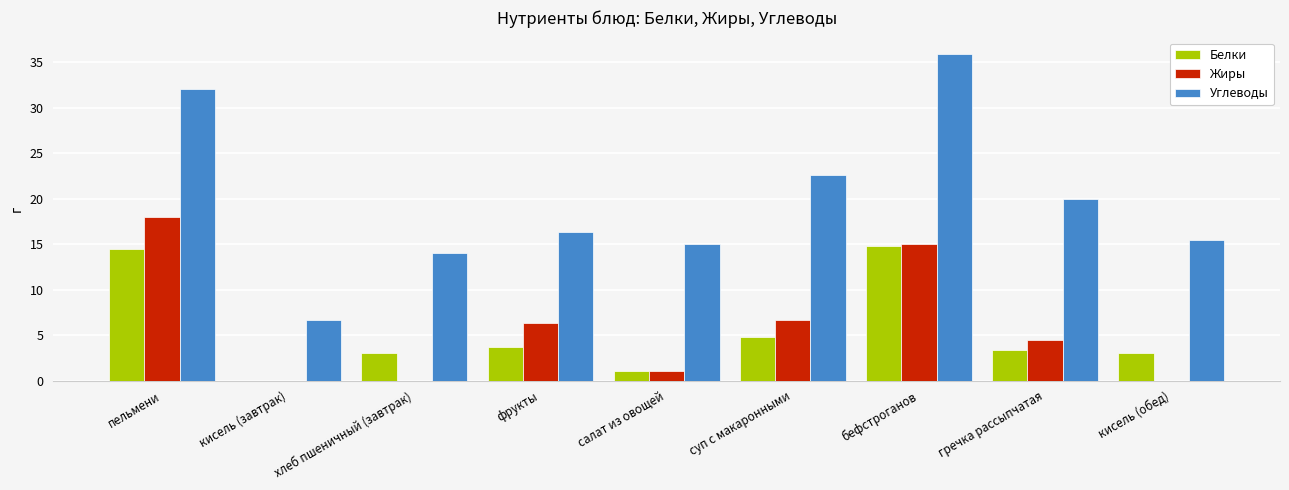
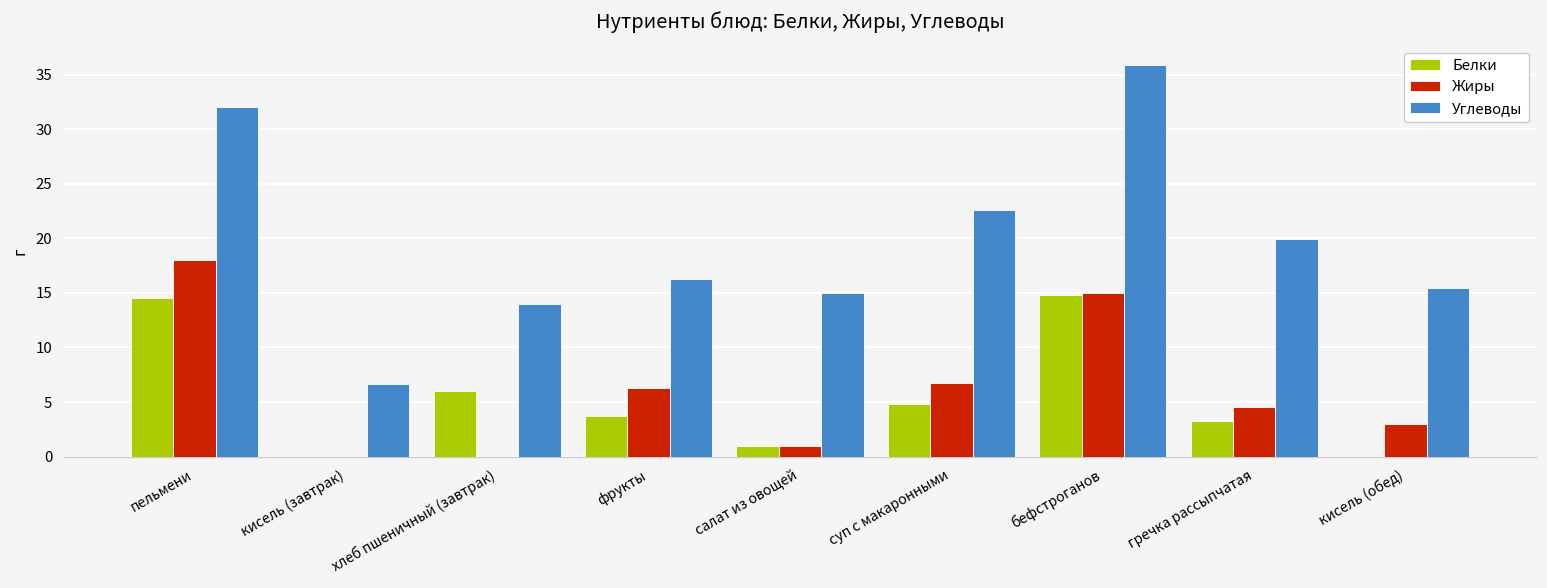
Белки, хлеб пшеничный (завтрак): 3 -> 6
Белки, кисель (обед): 3 -> 0
Жиры, кисель (обед): 0 -> 3
